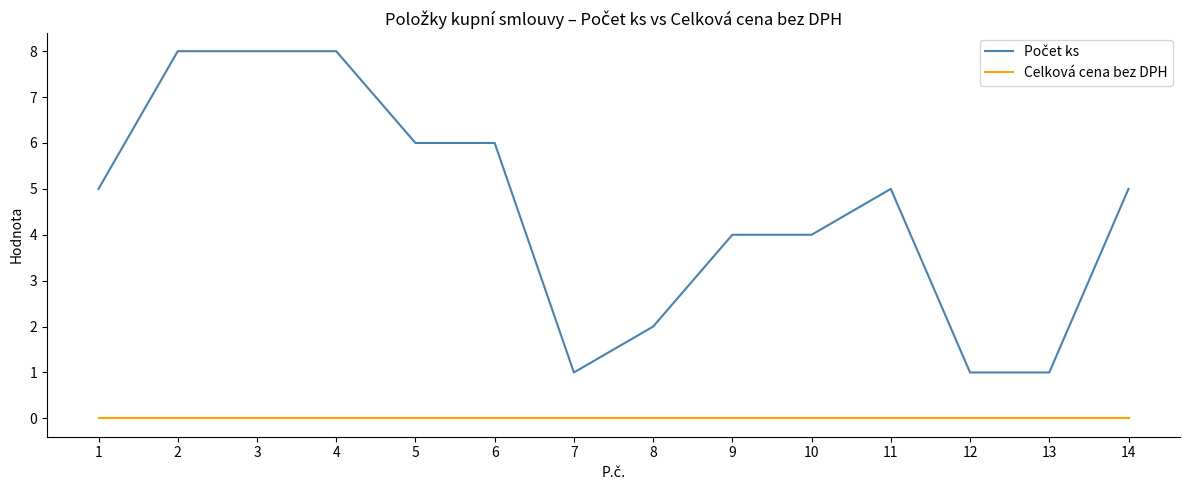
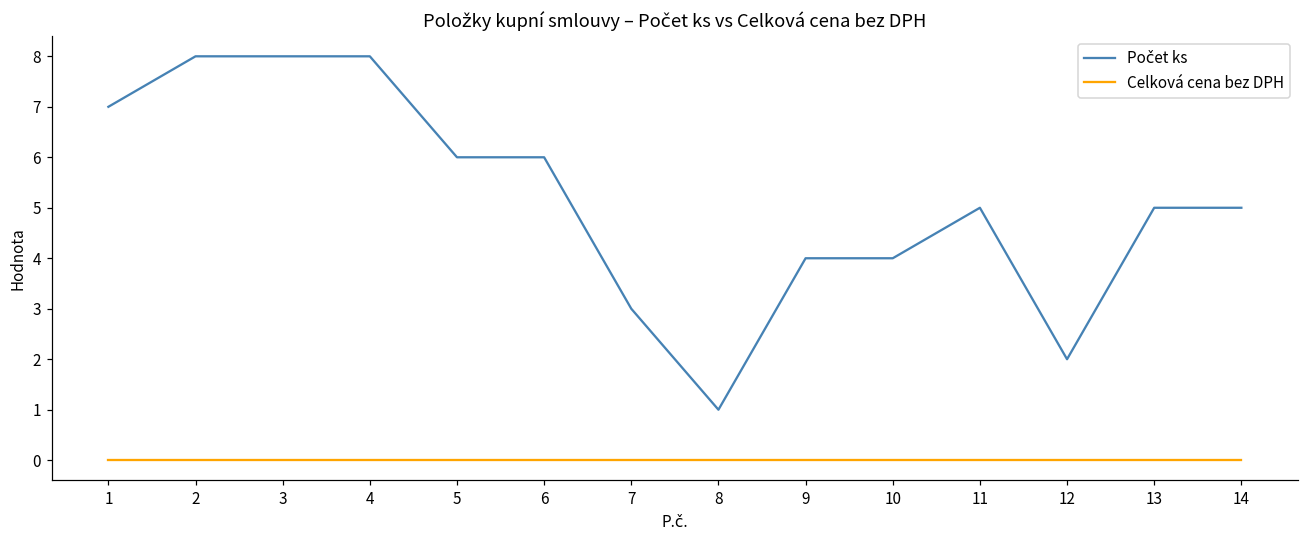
Počet ks, 1: 5 -> 7
Počet ks, 7: 1 -> 3
Počet ks, 8: 2 -> 1
Počet ks, 12: 1 -> 2
Počet ks, 13: 1 -> 5
